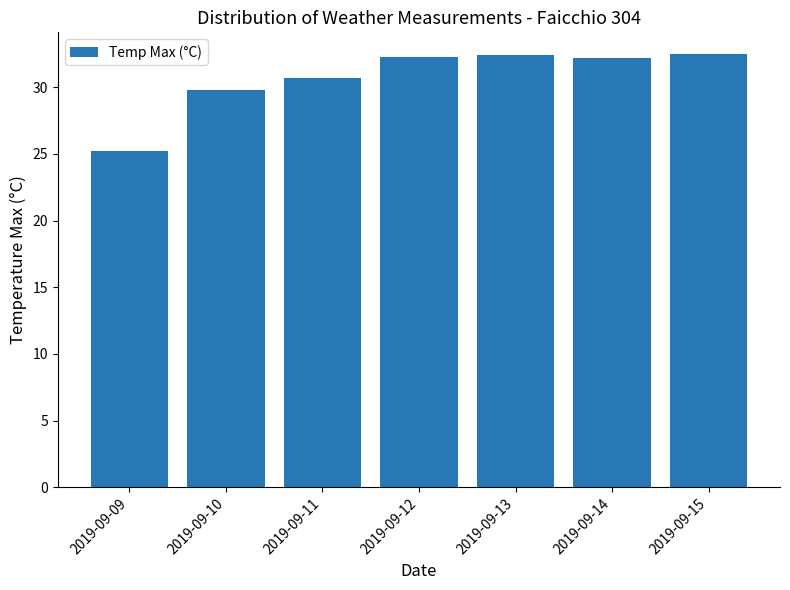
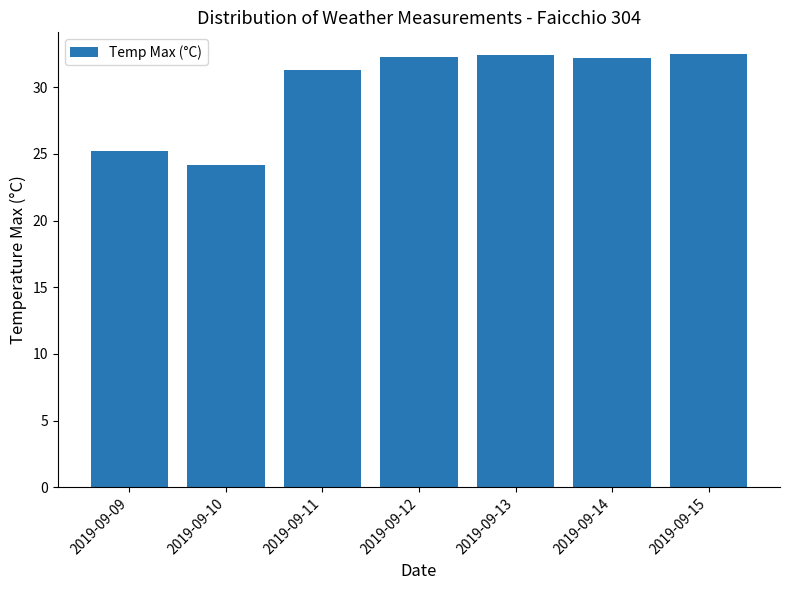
2019-09-10: 29.8 -> 24.2
2019-09-11: 30.7 -> 31.3
